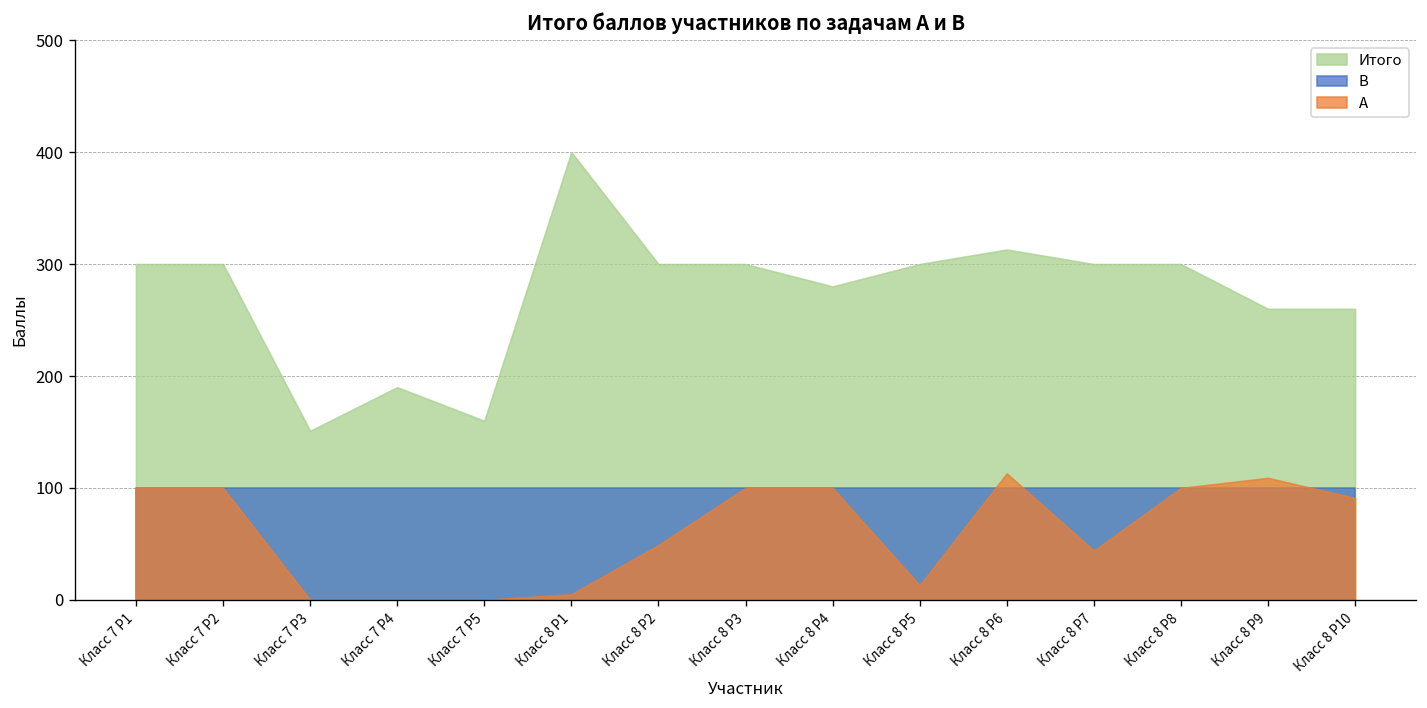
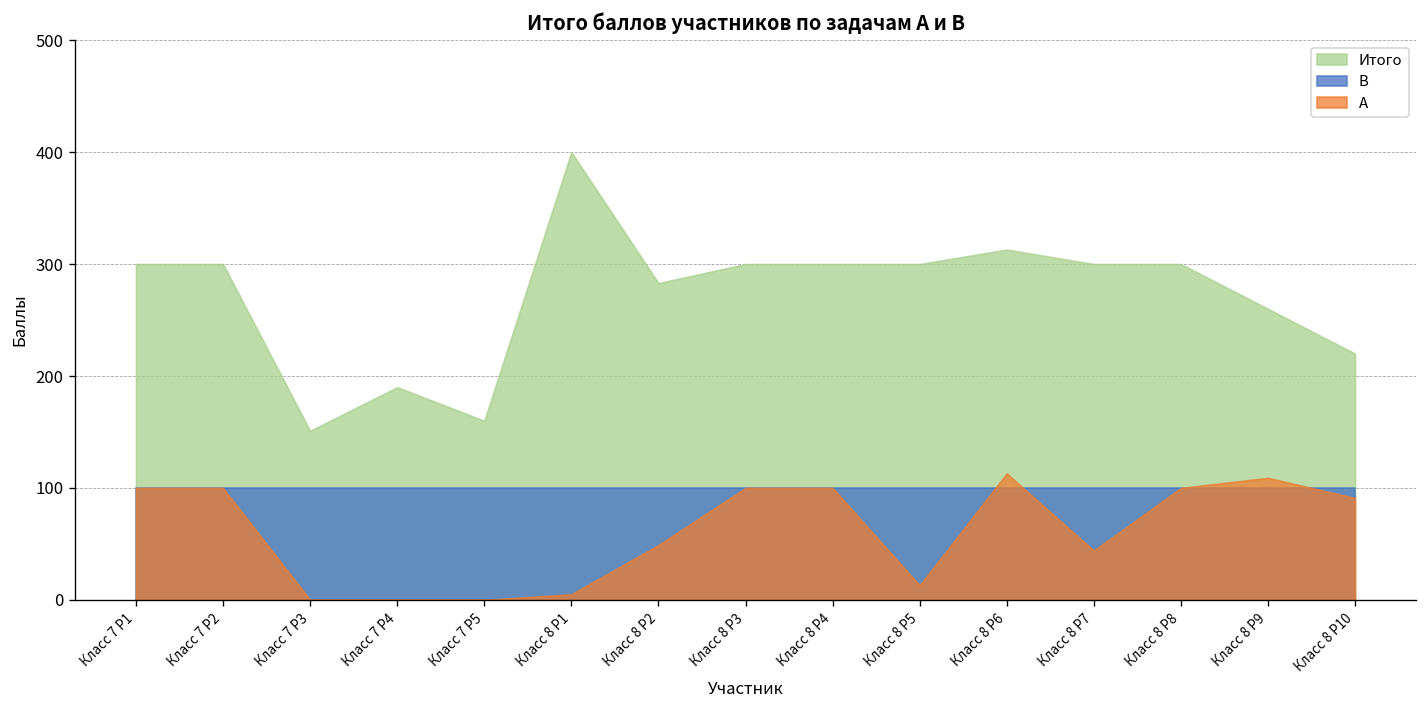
Итого, Класс 8 P2: 300 -> 280
Итого, Класс 8 P4: 280 -> 300
Итого, Класс 8 P10: 260 -> 220
